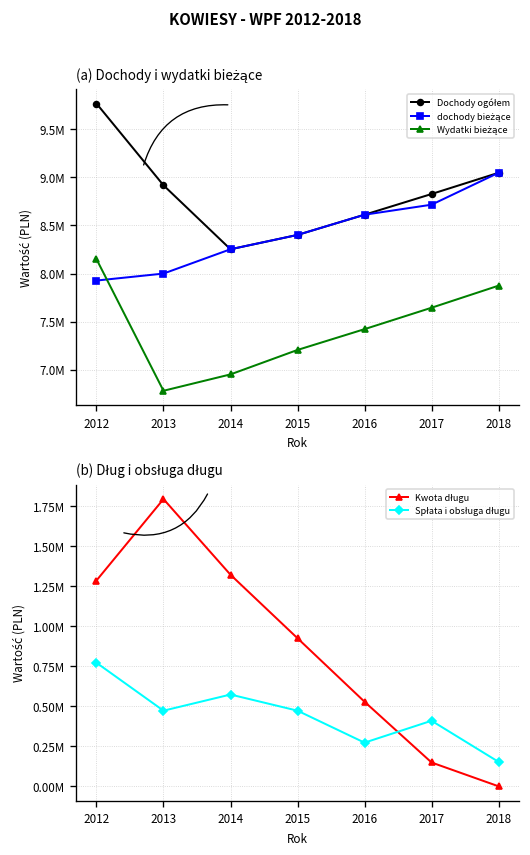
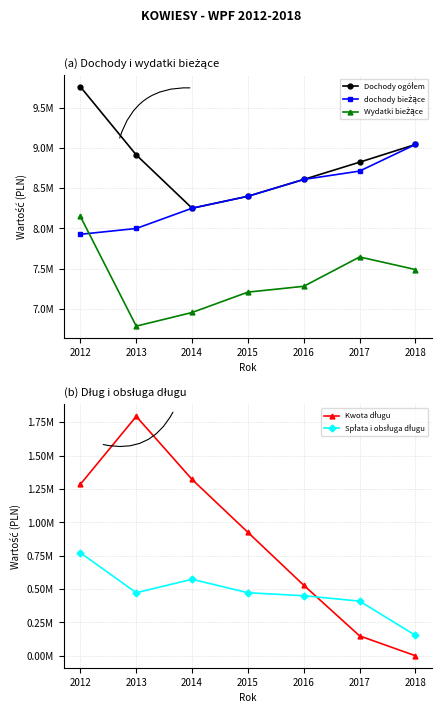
(a) Dochody i wydatki bieżące, Wydatki bieżące, 2016: 7400000 -> 7300000
(a) Dochody i wydatki bieżące, Wydatki bieżące, 2018: 7900000 -> 7500000
(b) Dług i obsługa długu, Spłata i obsługa długu, 2016: 270000 -> 450000
